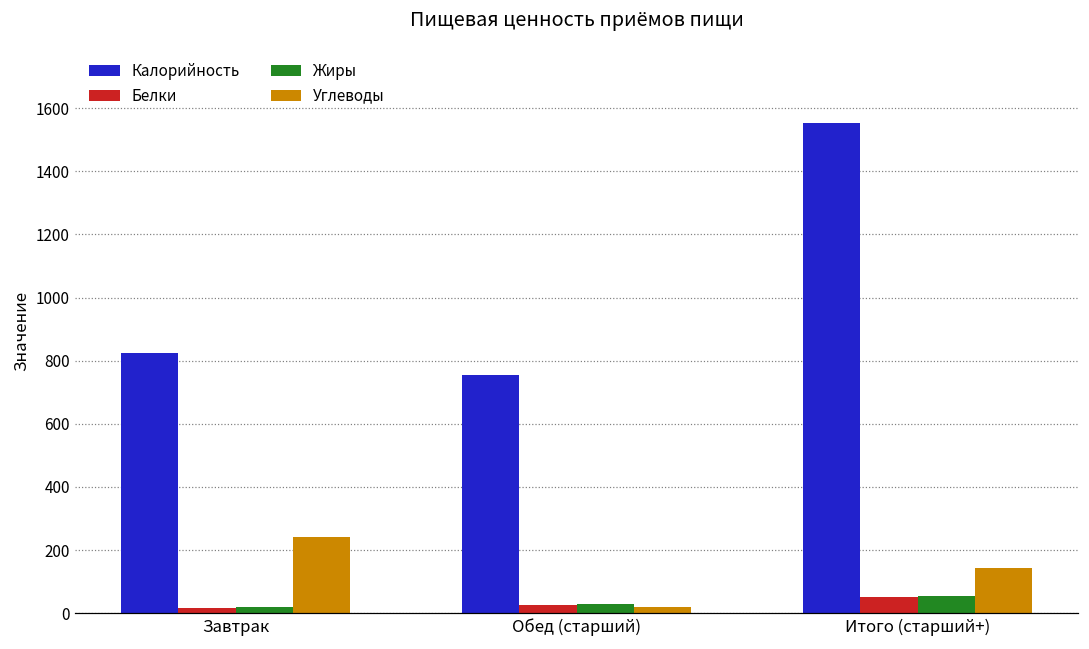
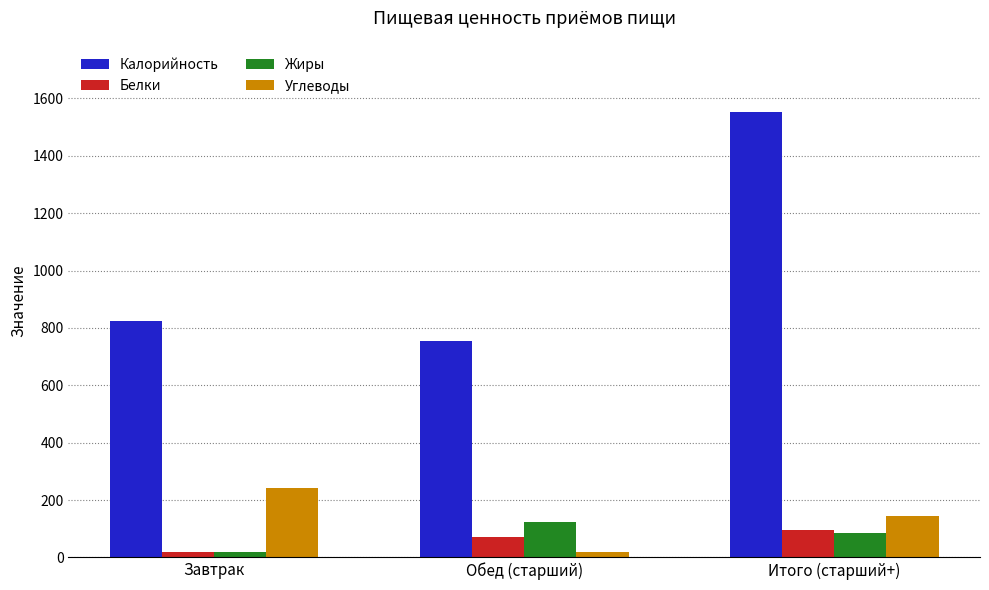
Белки, Обед (старший): 30 -> 70
Жиры, Обед (старший): 30 -> 120
Белки, Итого (старший+): 50 -> 100
Жиры, Итого (старший+): 50 -> 90
